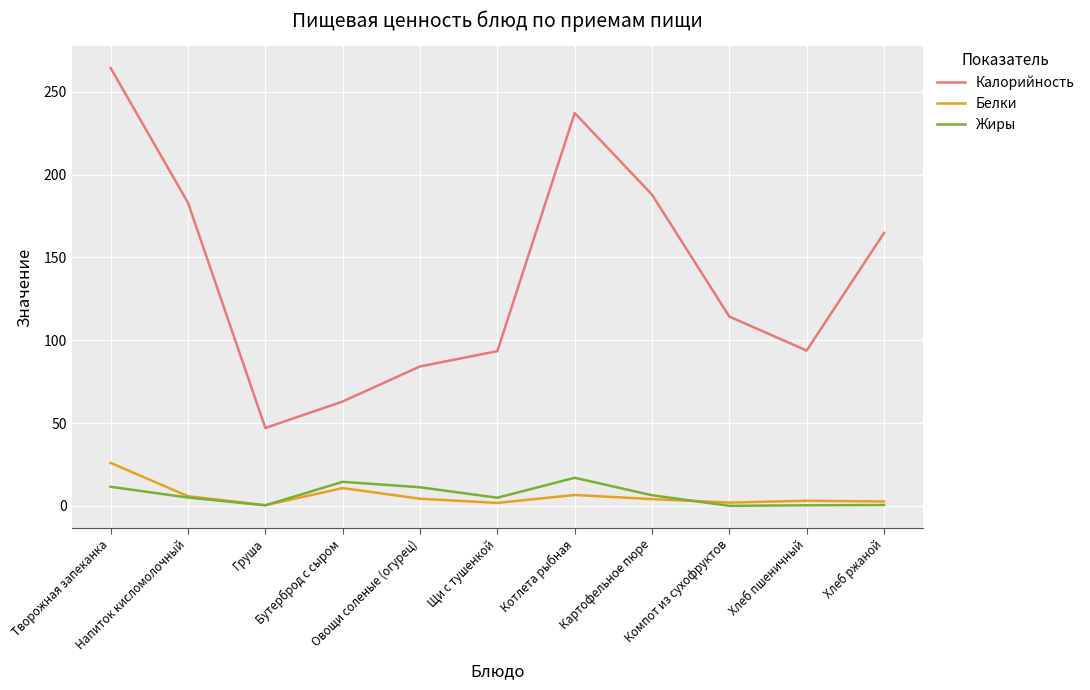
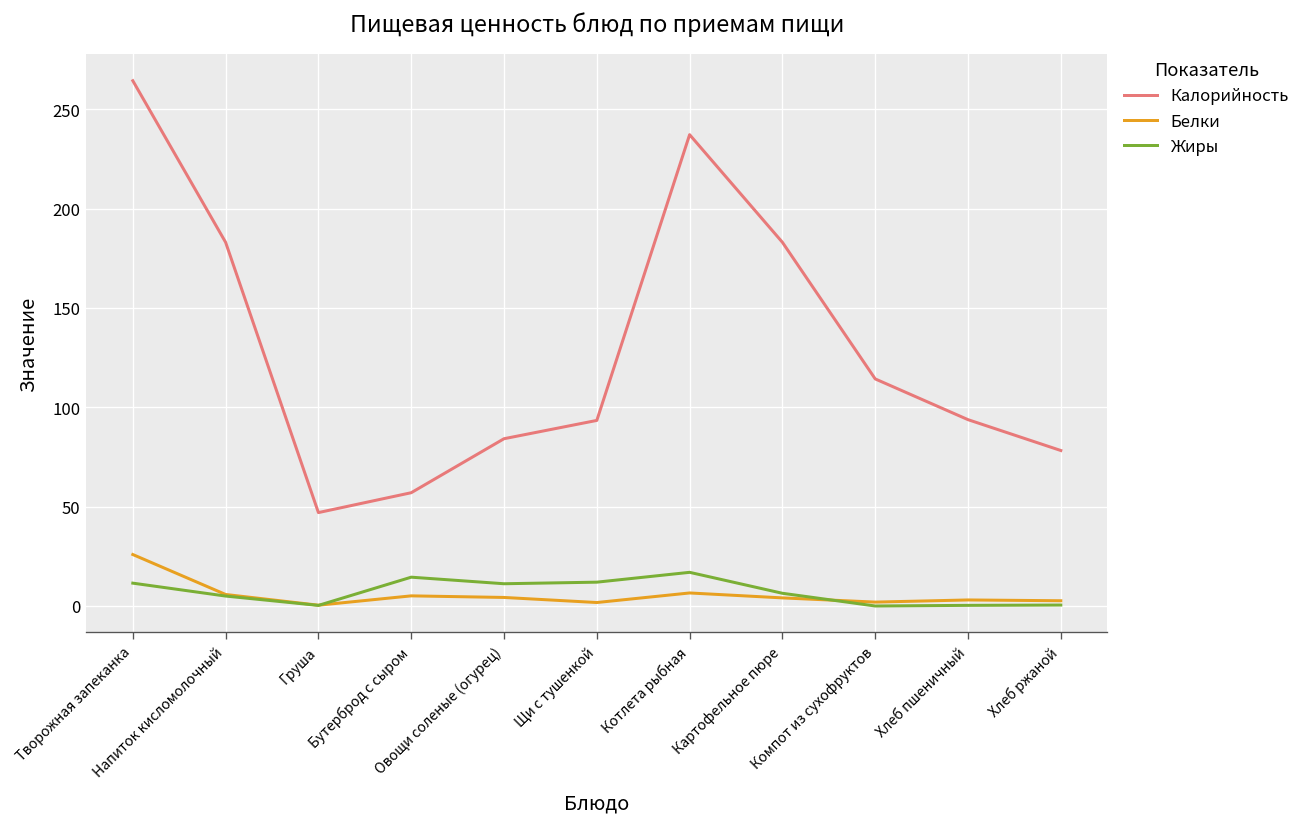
Калорийность, Бутерброд с сыром: 63 -> 57
Белки, Бутерброд с сыром: 11 -> 5
Жиры, Щи с тушенкой: 5 -> 12
Калорийность, Картофельное пюре: 188 -> 183
Калорийность, Хлеб ржаной: 165 -> 78
